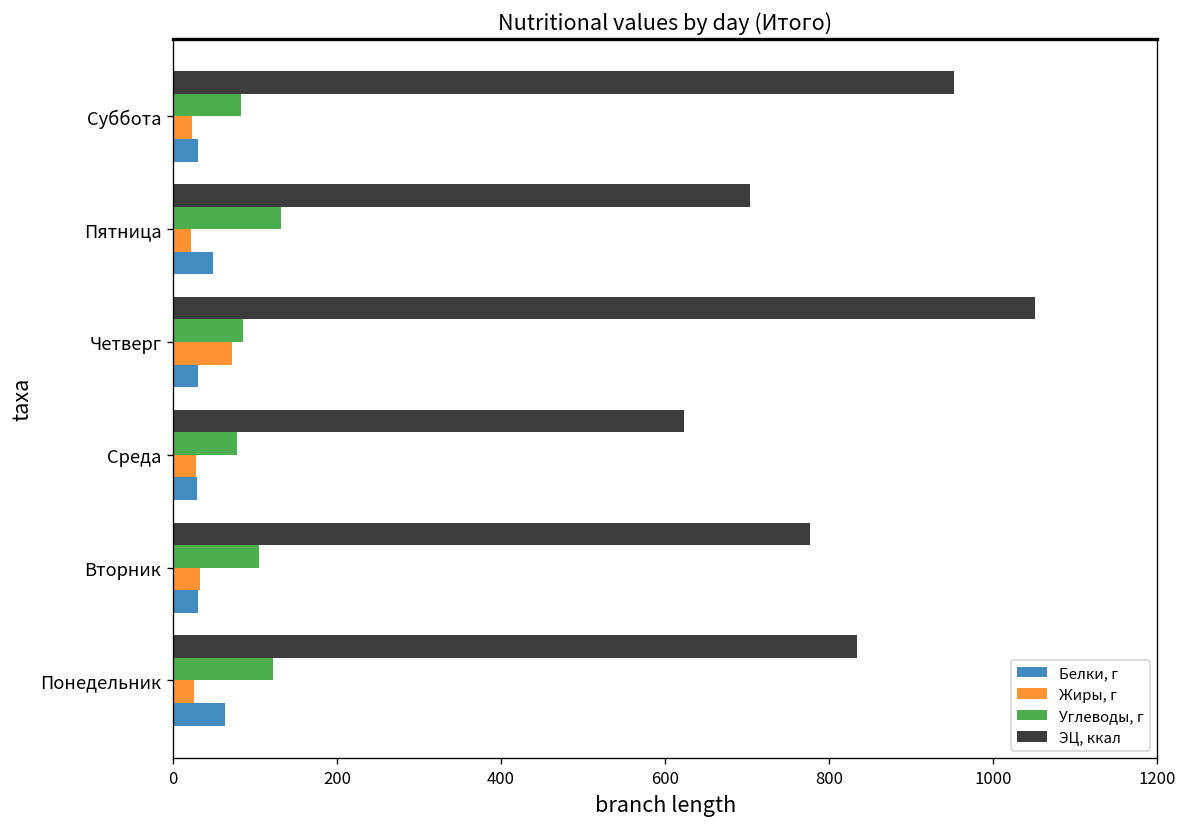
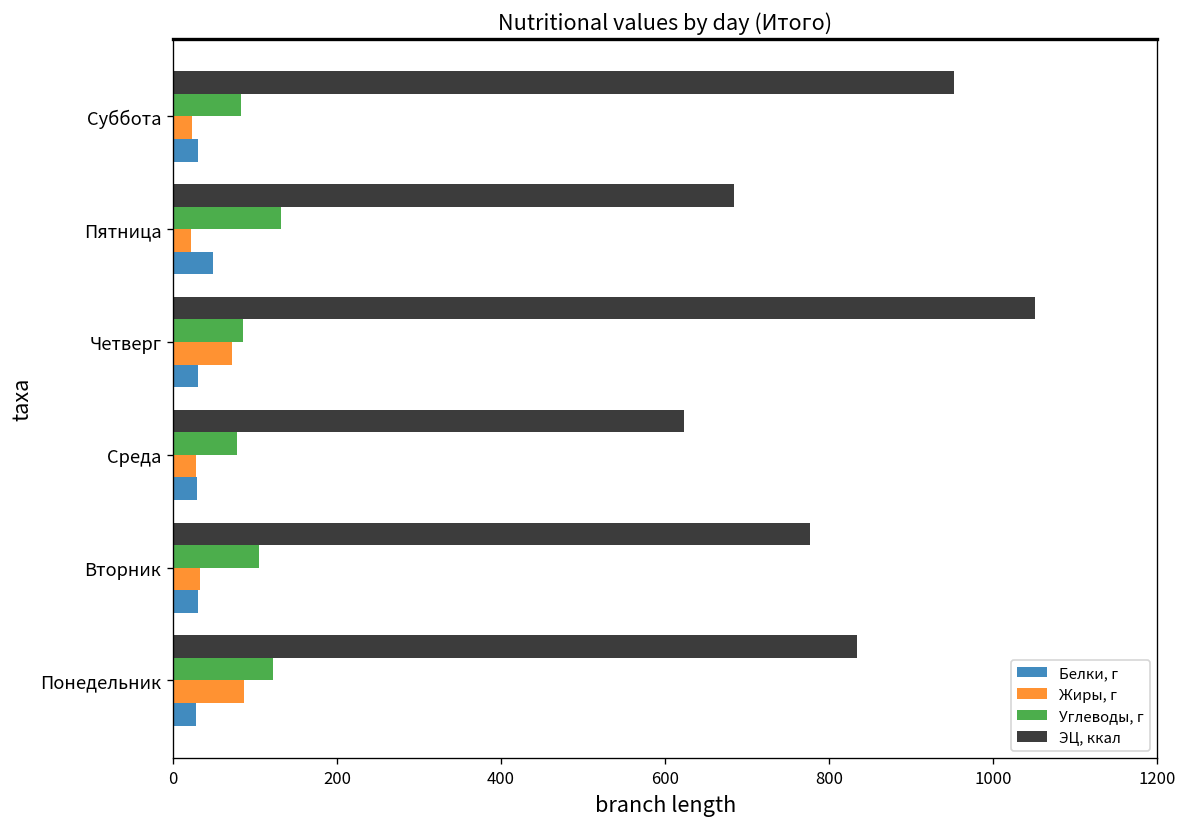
ЭЦ, ккал, Пятница: 700 -> 680
Жиры, г, Понедельник: 30 -> 90
Белки, г, Понедельник: 60 -> 30
